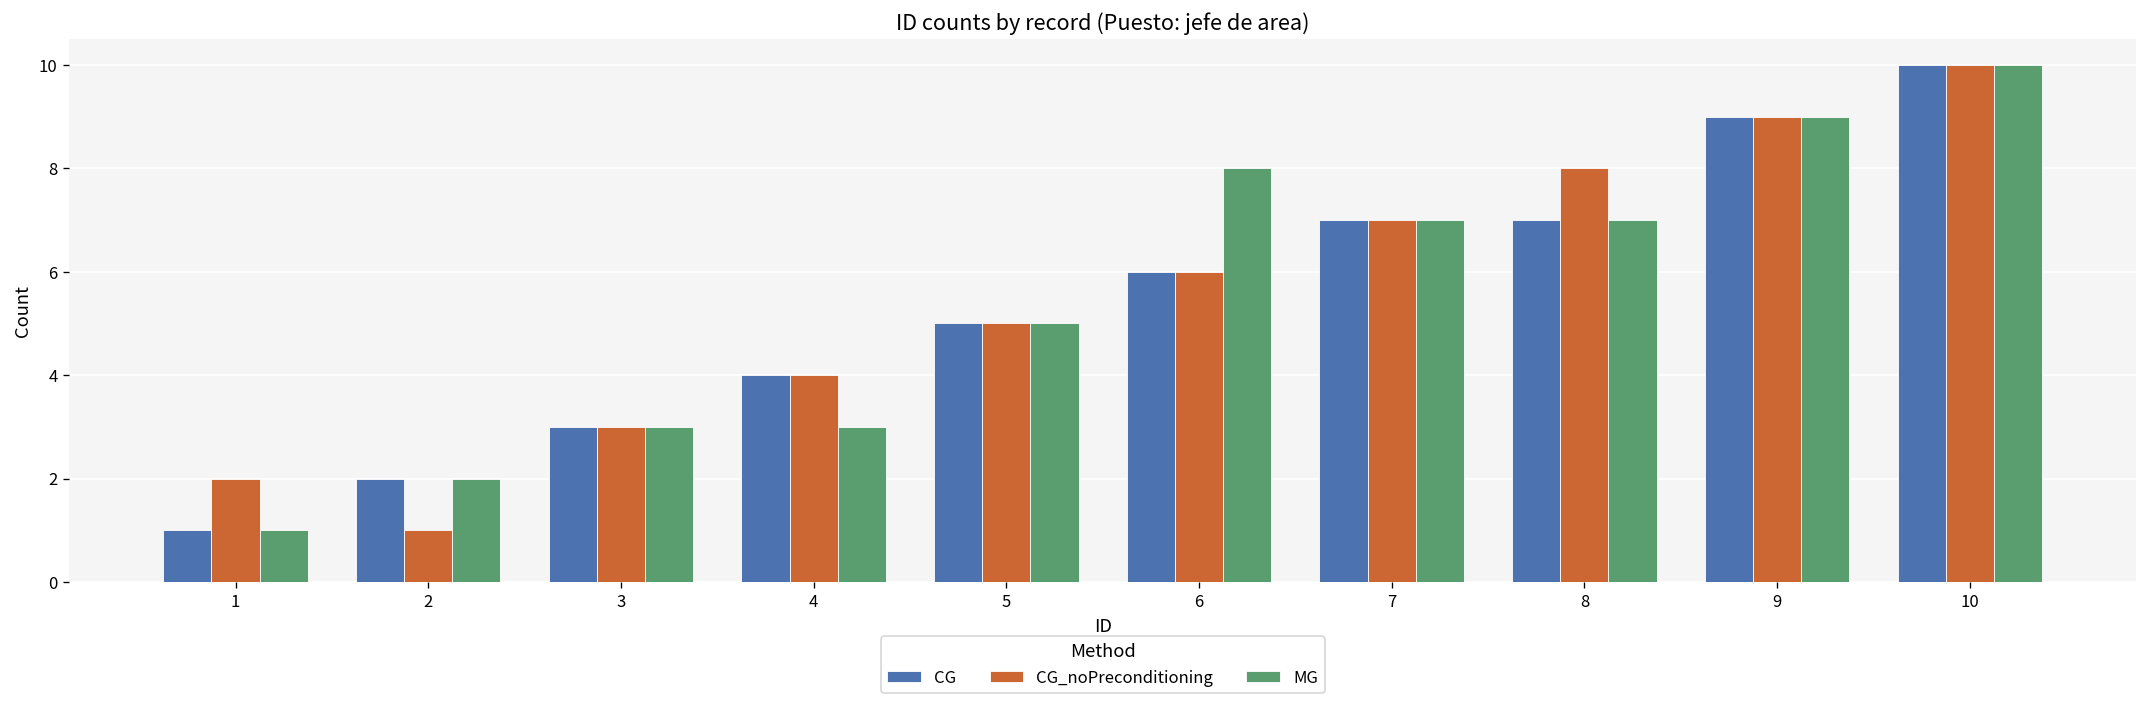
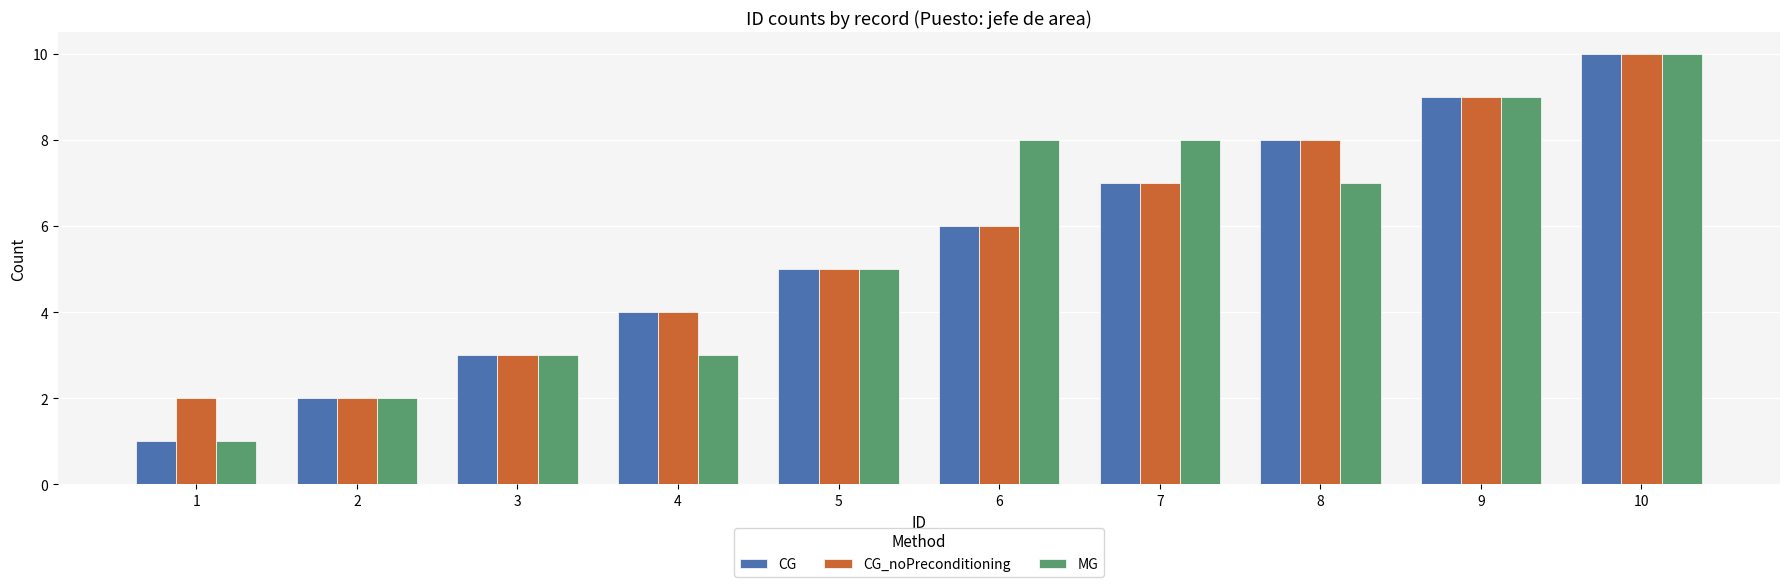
CG_noPreconditioning, 2: 1 -> 2
MG, 7: 7 -> 8
CG, 8: 7 -> 8
